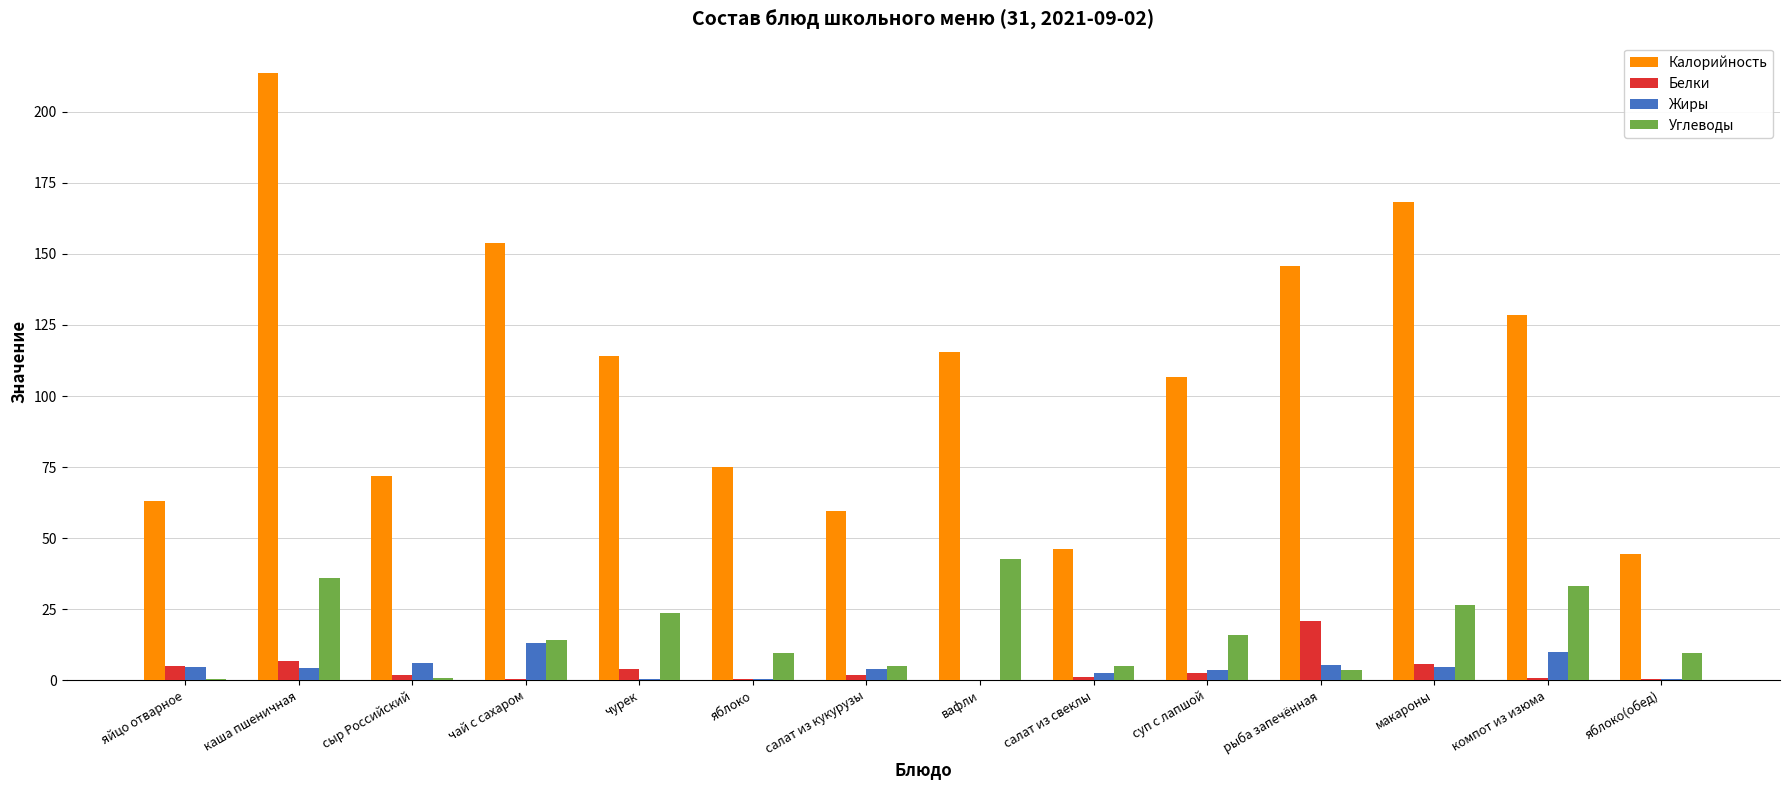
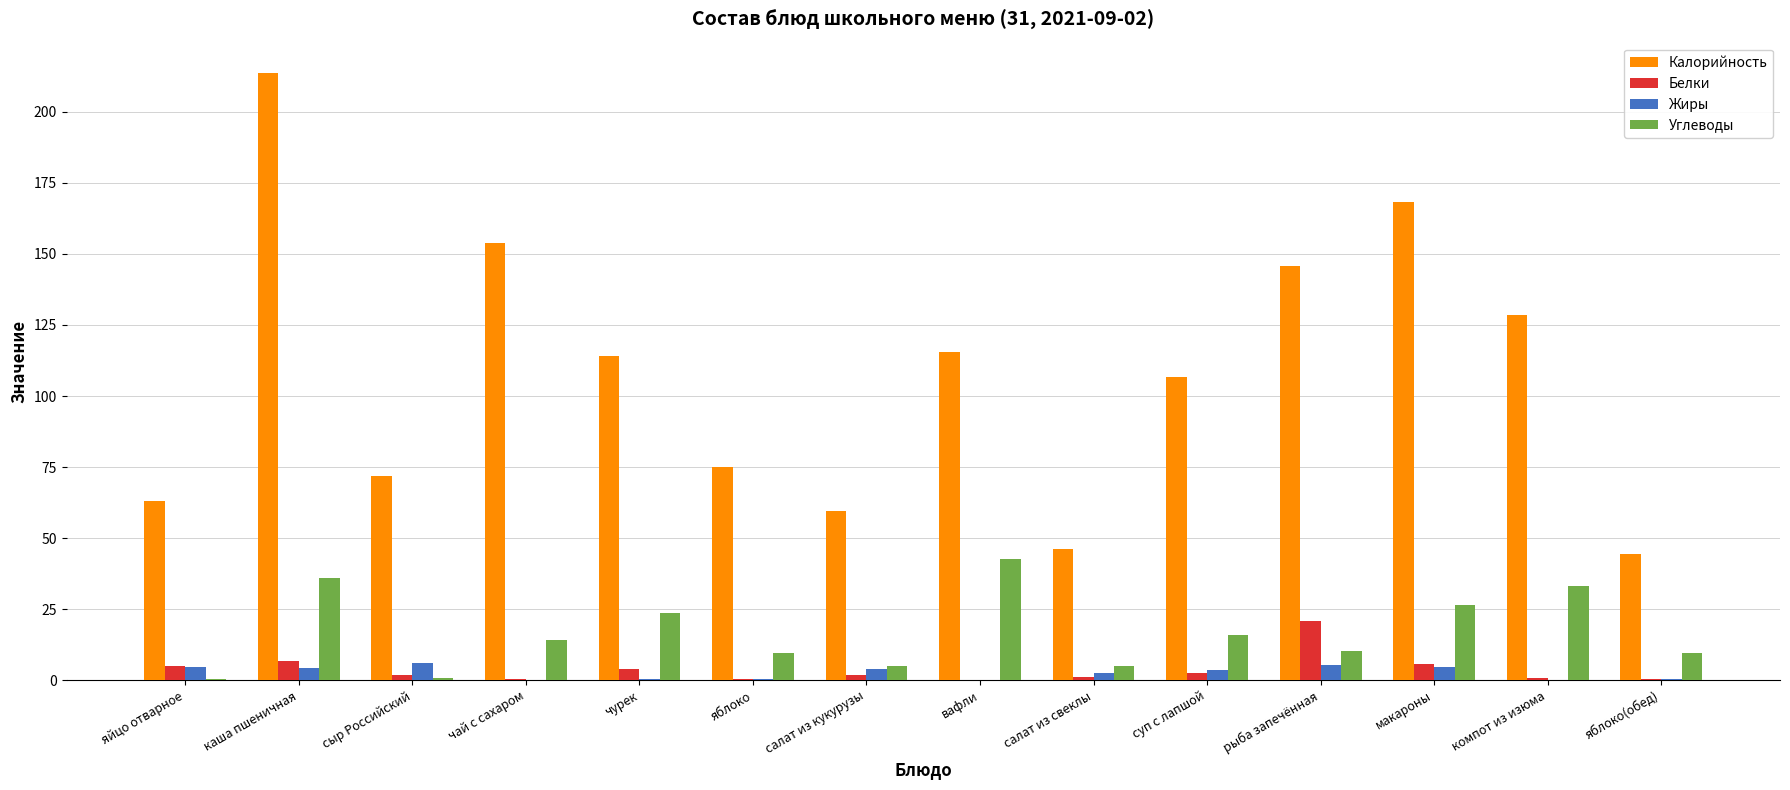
Жиры, чай с сахаром: 13 -> 0
Углеводы, рыба запечённая: 4 -> 10
Жиры, компот из изюма: 10 -> 0
